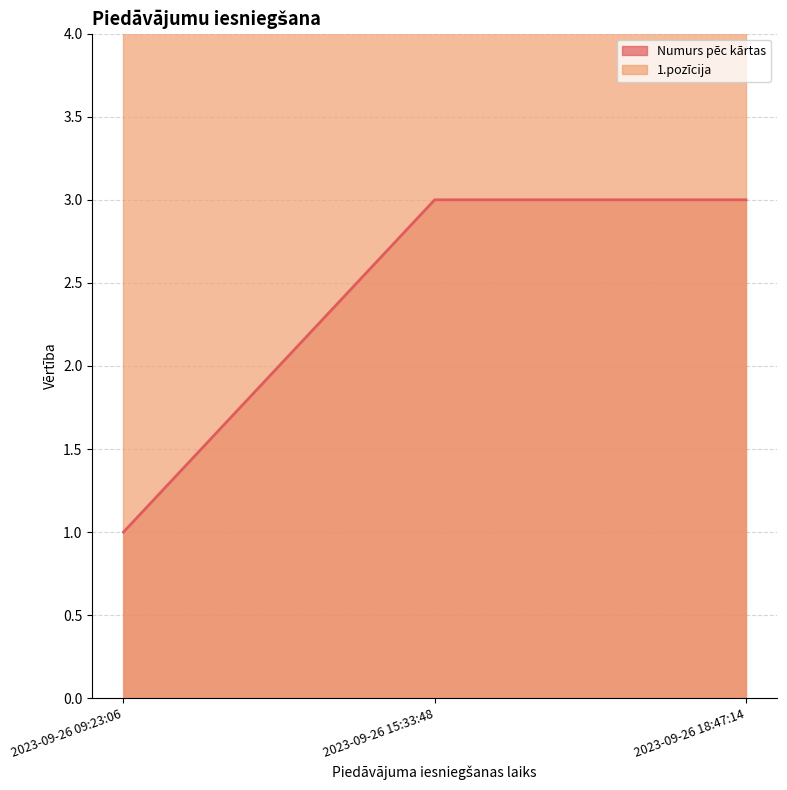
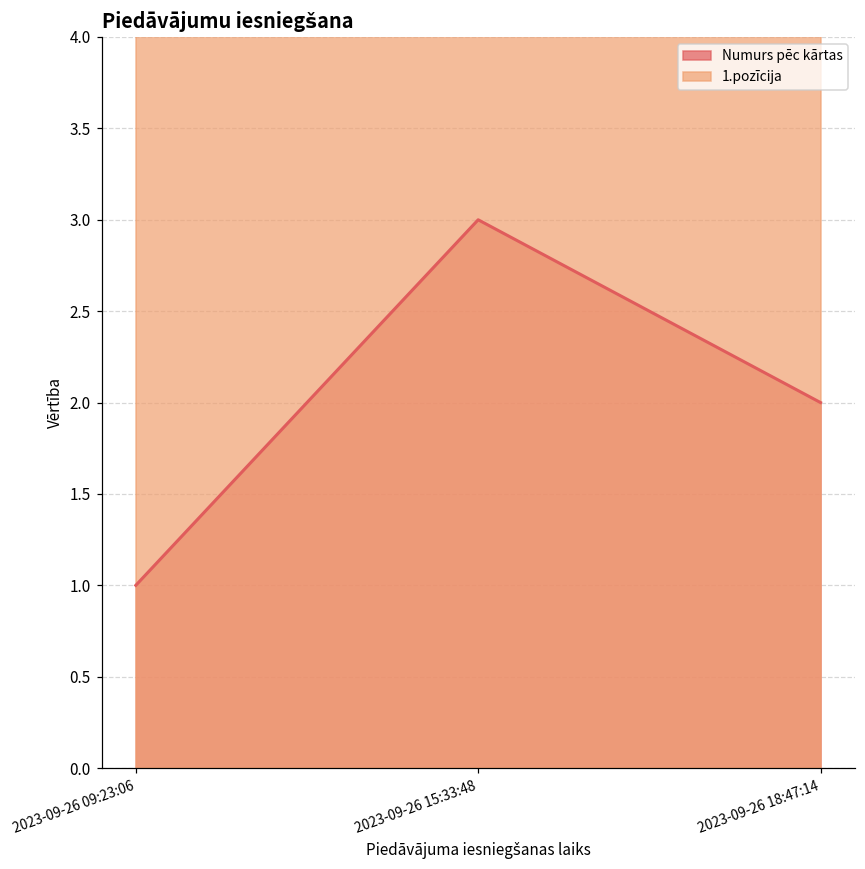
Numurs pēc kārtas, 2023-09-26 18:47:14: 3 -> 2
